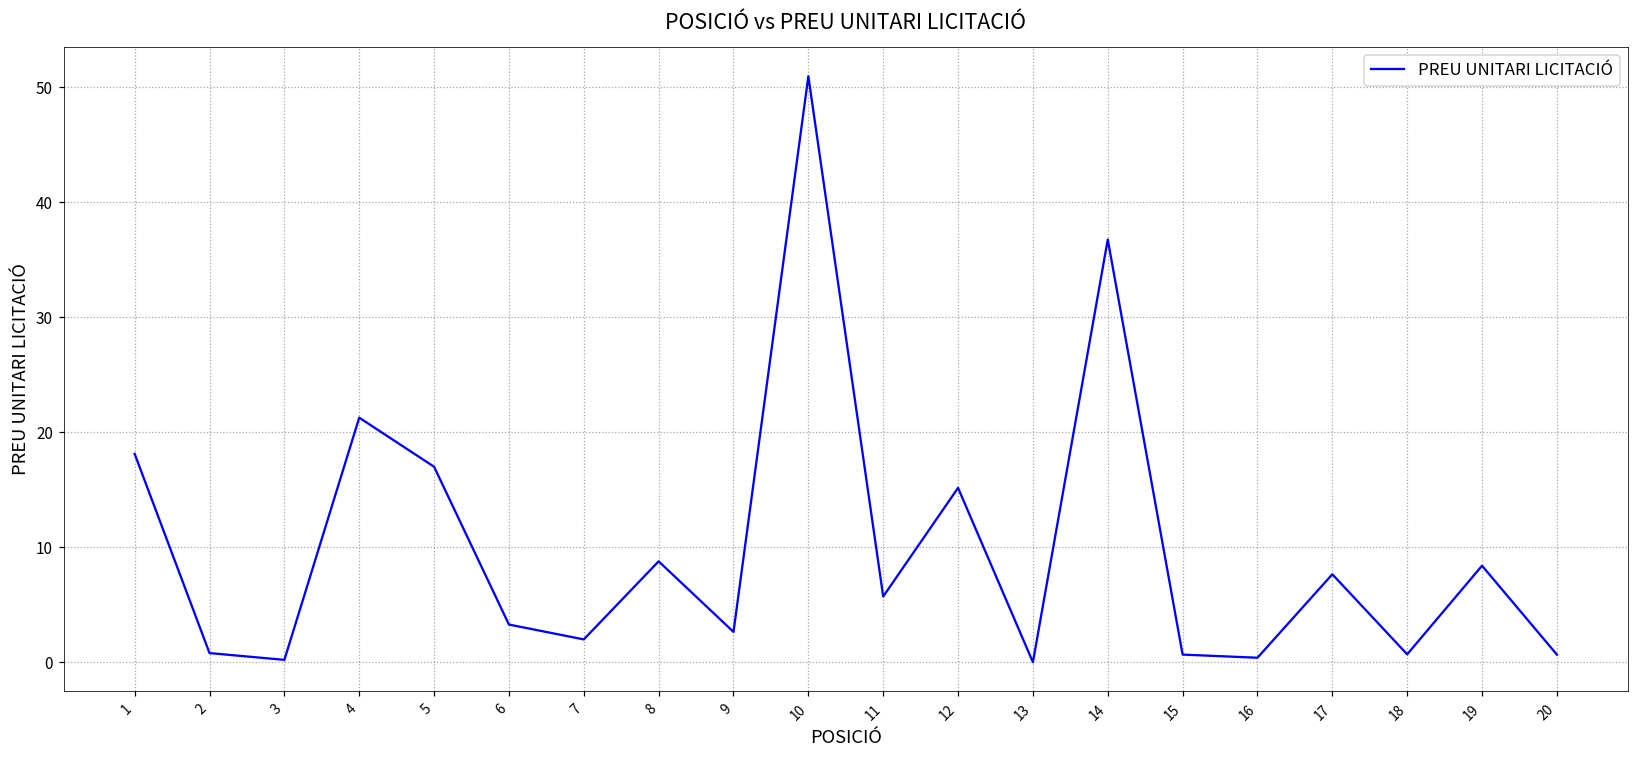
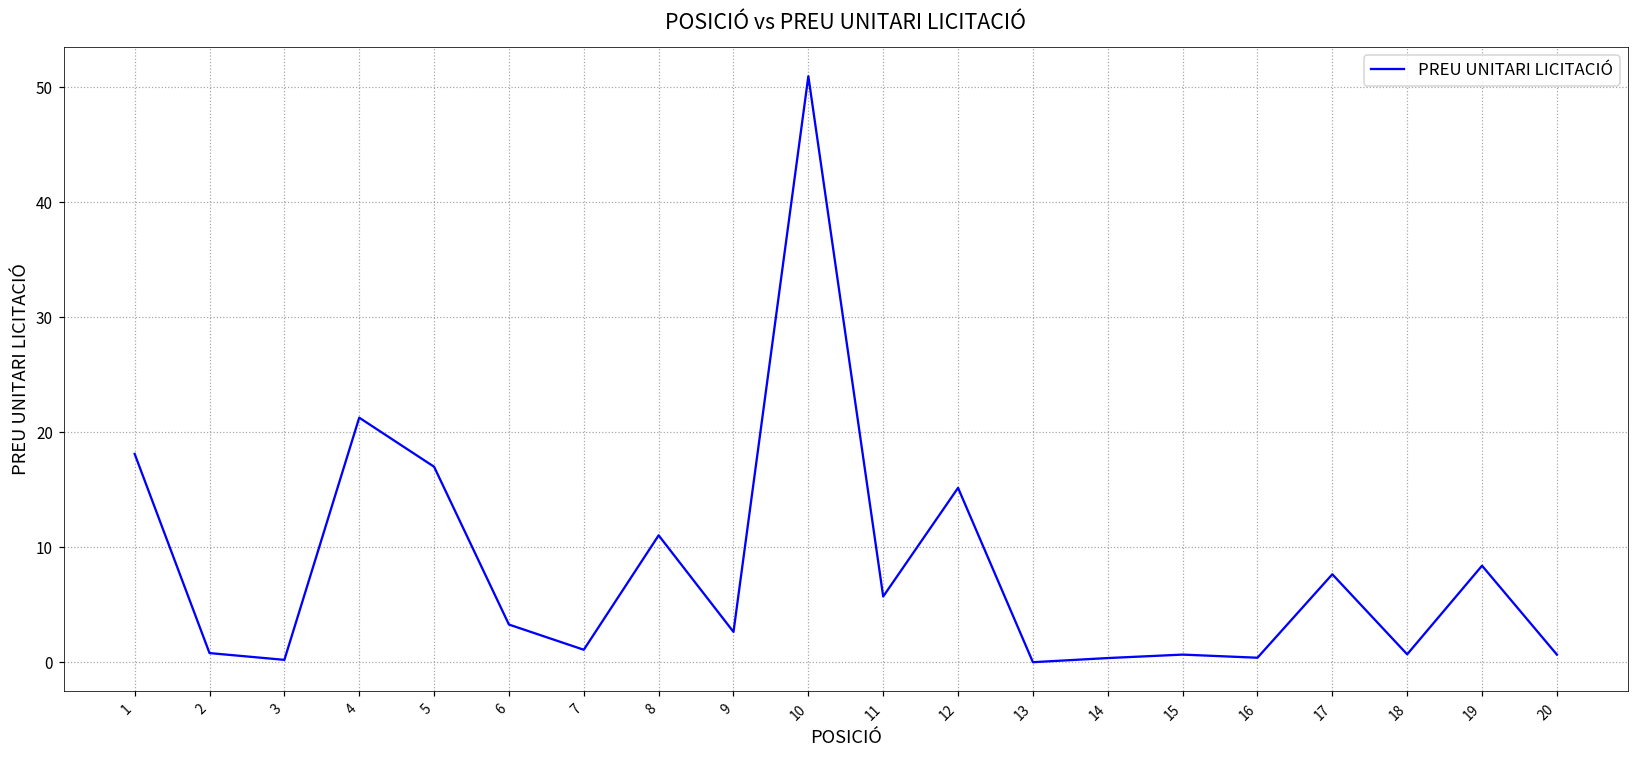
7: 2.0 -> 1.1
8: 8.8 -> 11.0
14: 36.8 -> 0.4
